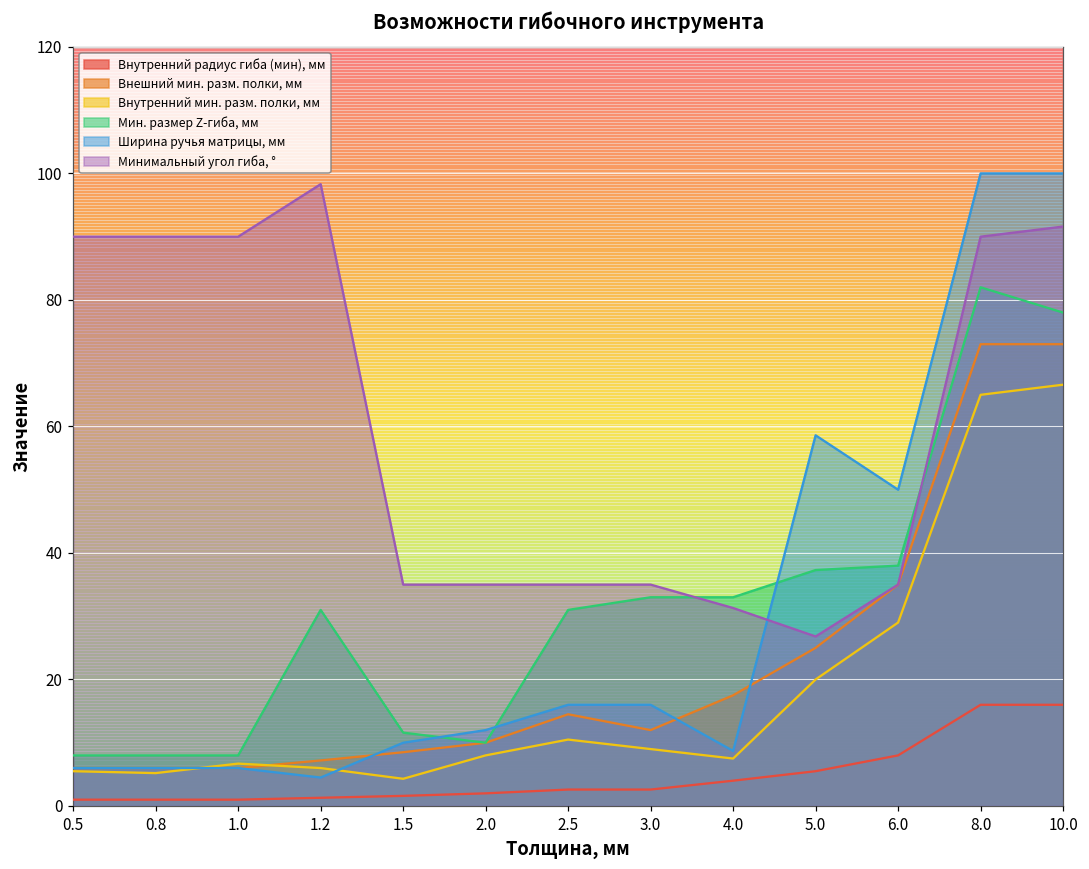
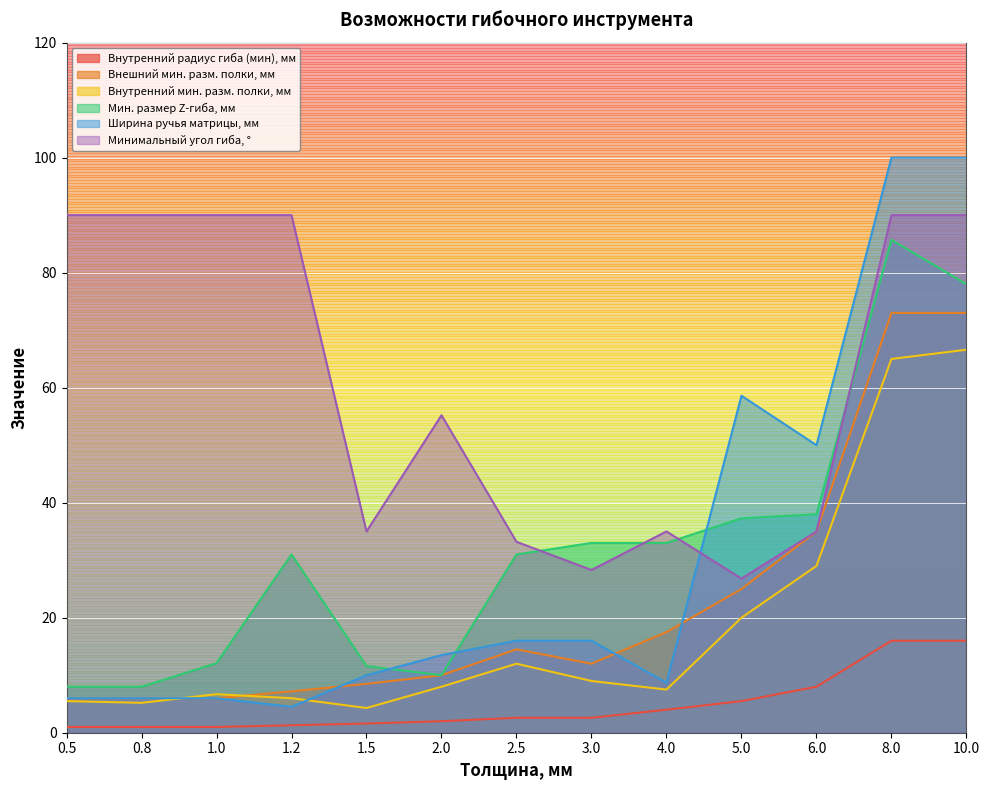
Мин. размер Z-гиба, мм, 1.0: 8 -> 12
Минимальный угол гиба, °, 1.2: 98 -> 90
Ширина ручья матрицы, мм, 2.0: 12 -> 14
Минимальный угол гиба, °, 2.0: 35 -> 55
Внутренний мин. разм. полки, мм, 2.5: 11 -> 12
Минимальный угол гиба, °, 2.5: 35 -> 33
Минимальный угол гиба, °, 3.0: 35 -> 28
Минимальный угол гиба, °, 4.0: 31 -> 35
Мин. размер Z-гиба, мм, 8.0: 82 -> 86
Минимальный угол гиба, °, 10.0: 92 -> 90
